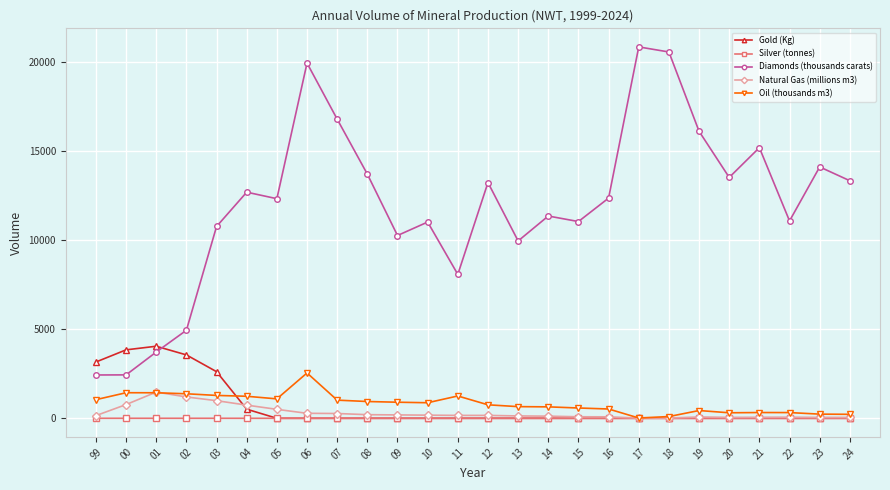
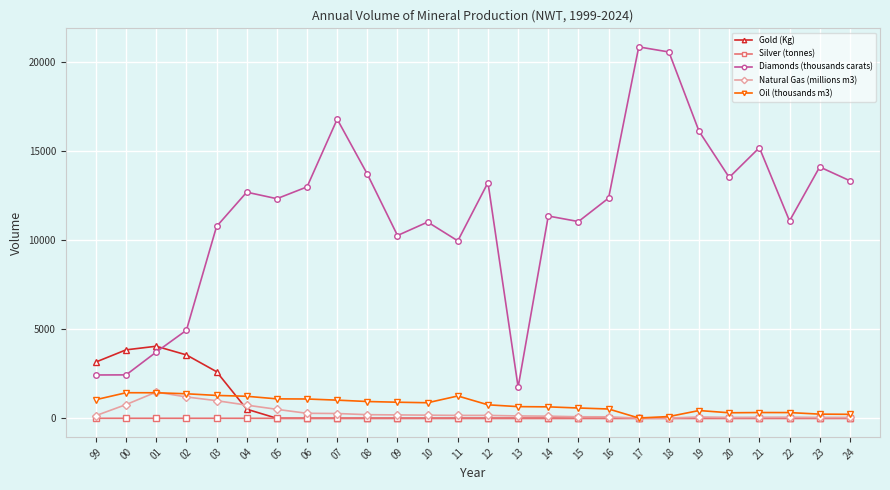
Diamonds (thousands carats), 06: 19900 -> 13000
Oil (thousands m3), 06: 2500 -> 1100
Diamonds (thousands carats), 11: 8100 -> 10000
Diamonds (thousands carats), 13: 9900 -> 1700
